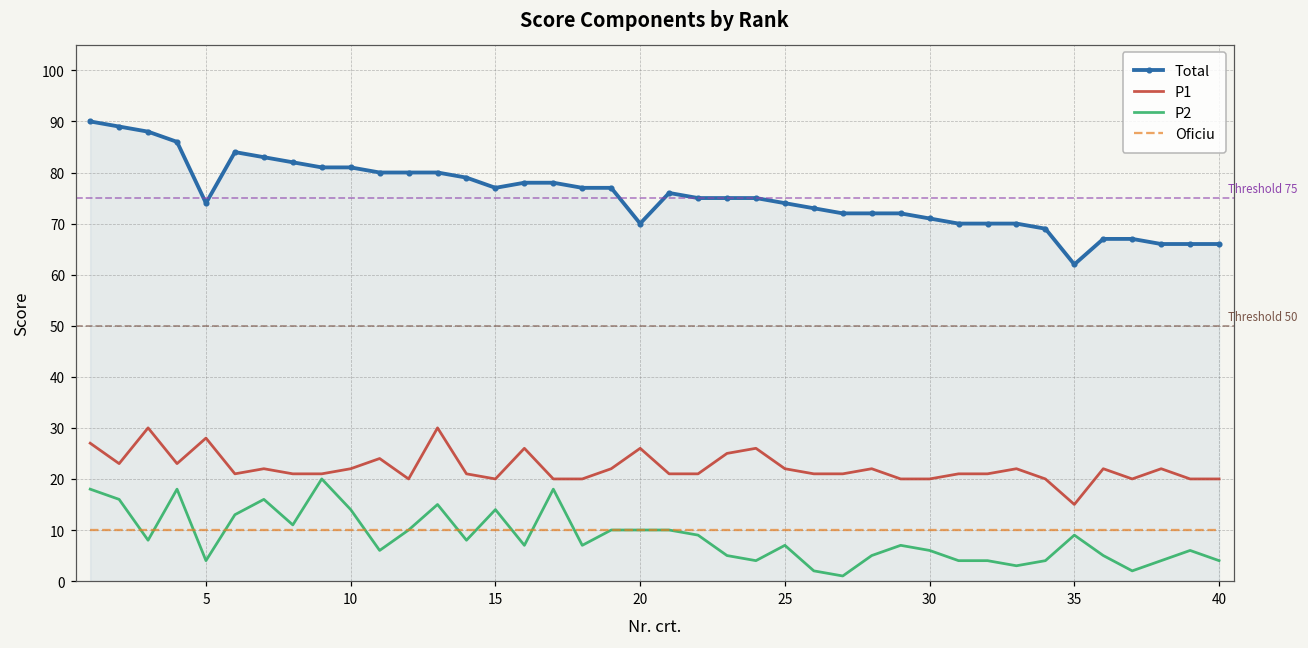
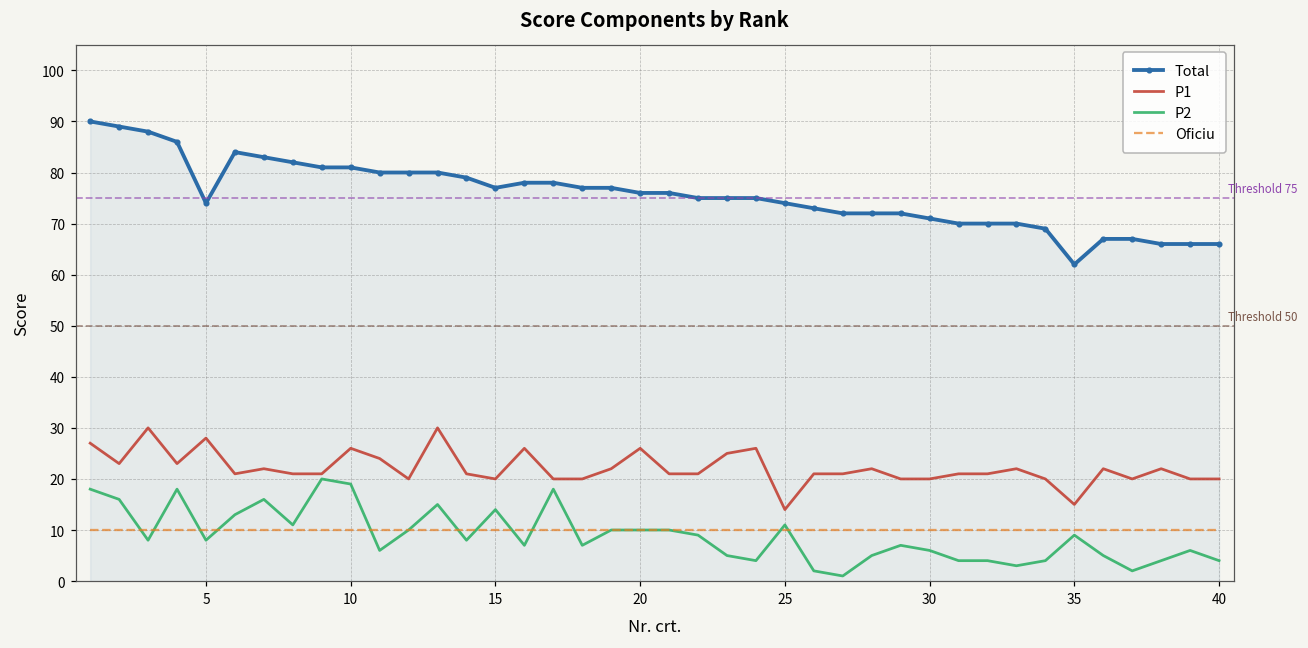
P2, 5: 4 -> 8
P1, 10: 22 -> 26
P2, 10: 14 -> 19
Total, 20: 70 -> 76
P1, 25: 22 -> 14
P2, 25: 7 -> 11
